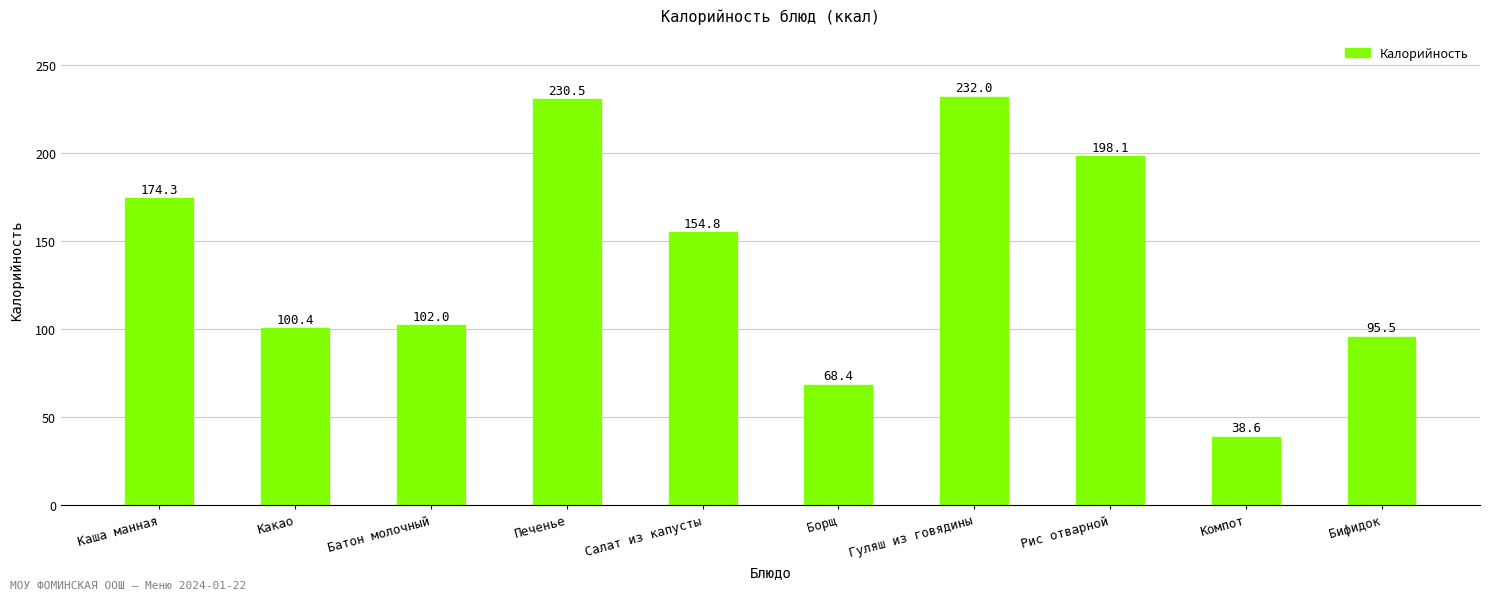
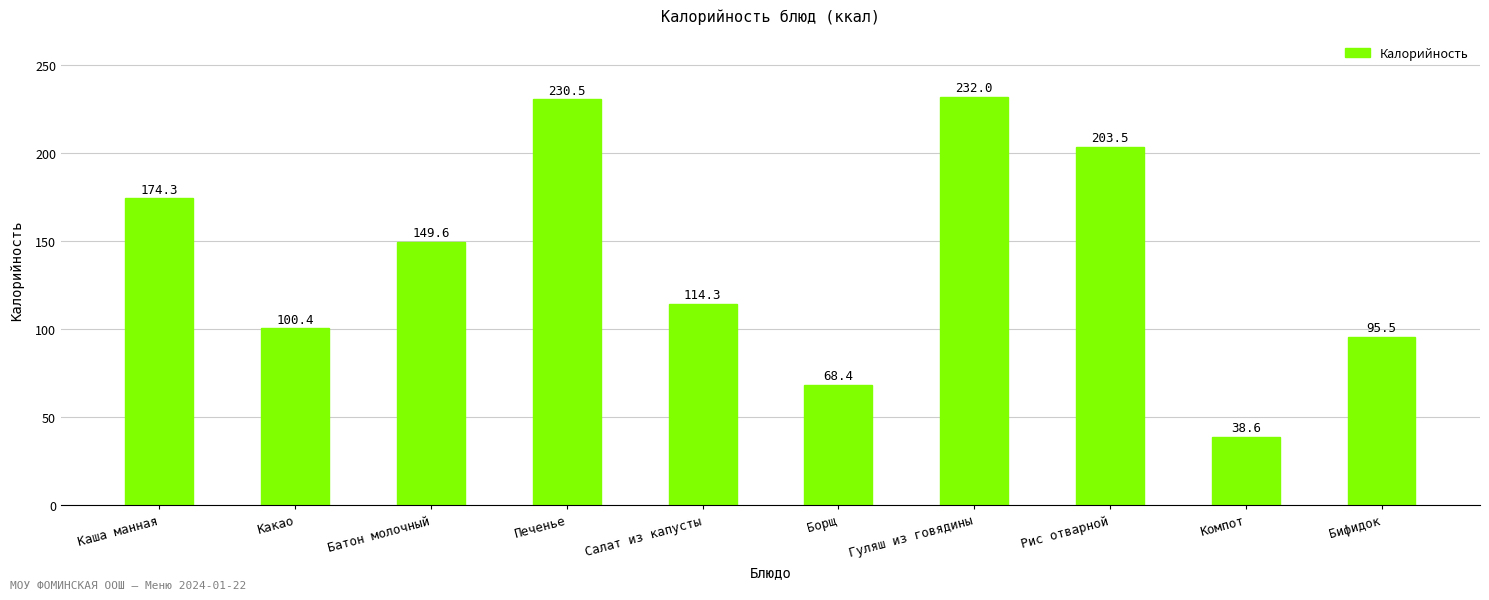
Батон молочный: 102.0 -> 149.6
Салат из капусты: 154.8 -> 114.3
Рис отварной: 198.1 -> 203.5
